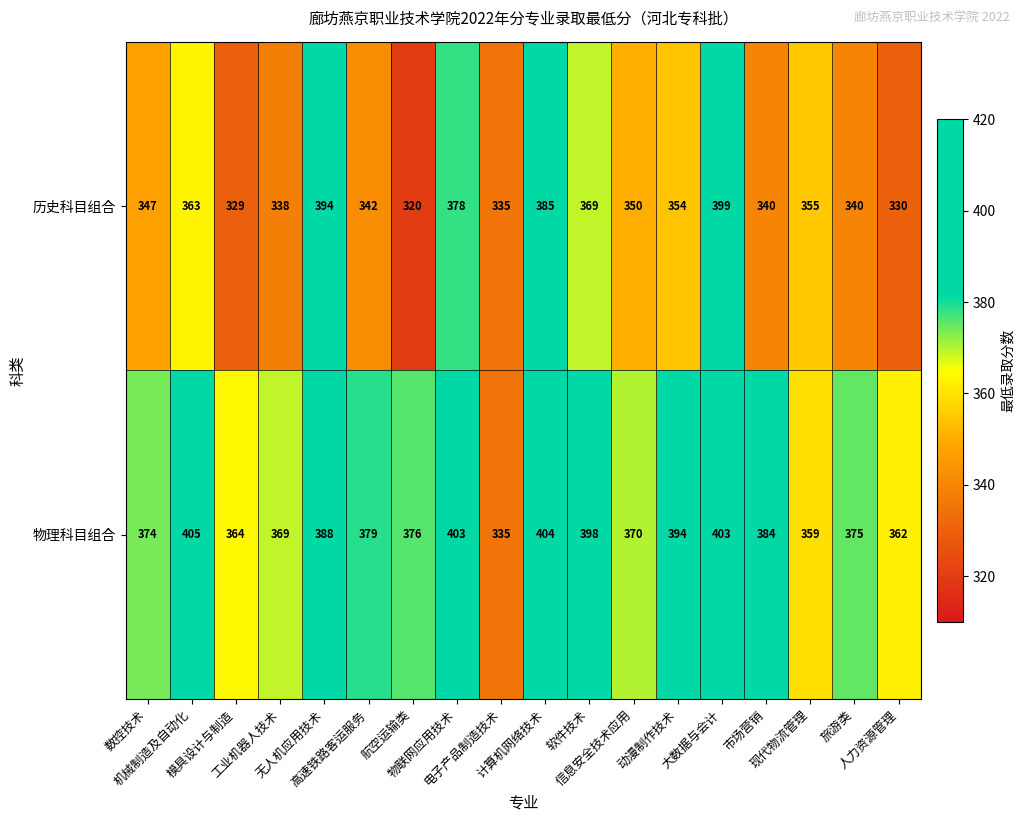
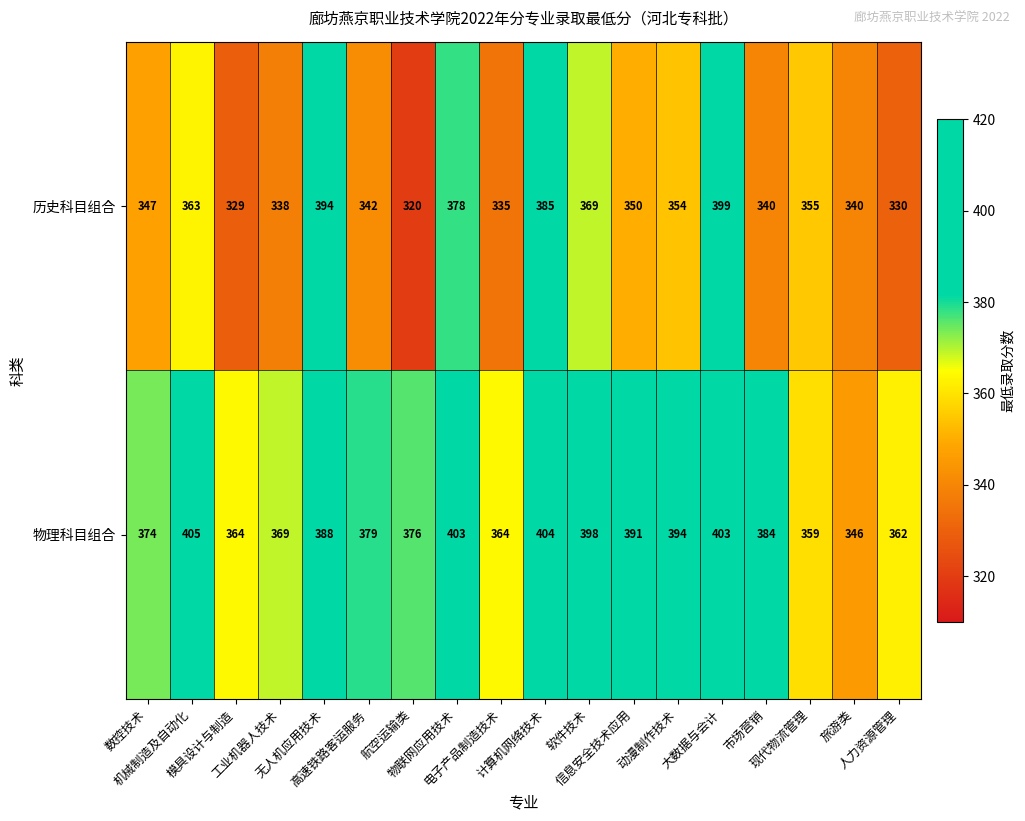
物理科目组合, 电子产品制造技术: 335 -> 364
物理科目组合, 信息安全技术应用: 370 -> 391
物理科目组合, 旅游类: 375 -> 346
